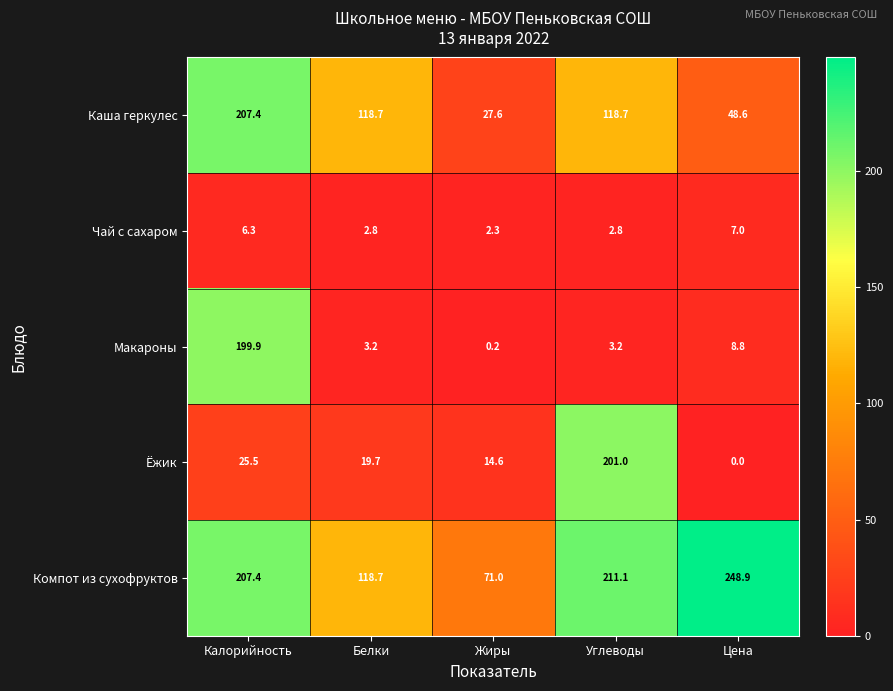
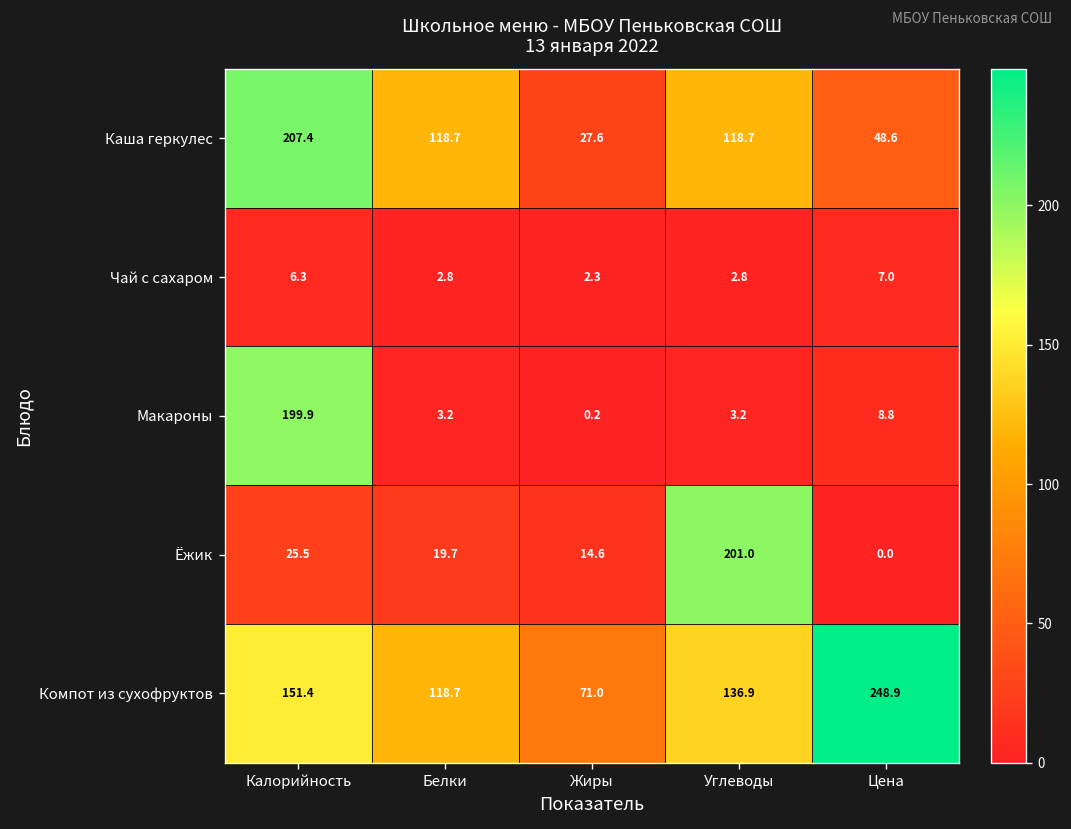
Компот из сухофруктов, Калорийность: 207.4 -> 151.4
Компот из сухофруктов, Углеводы: 211.1 -> 136.9
